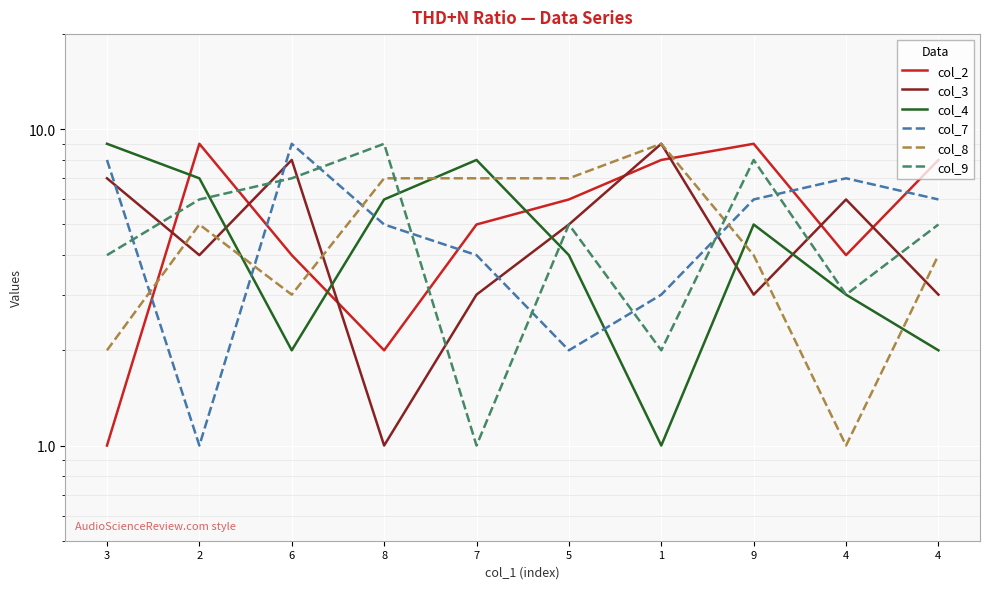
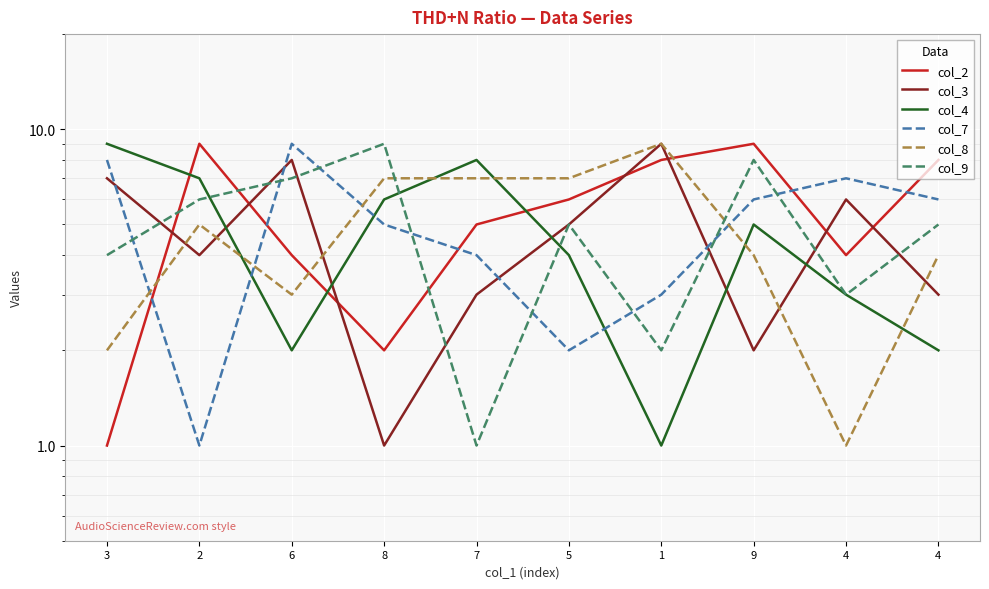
col_3, 9: 3 -> 2
